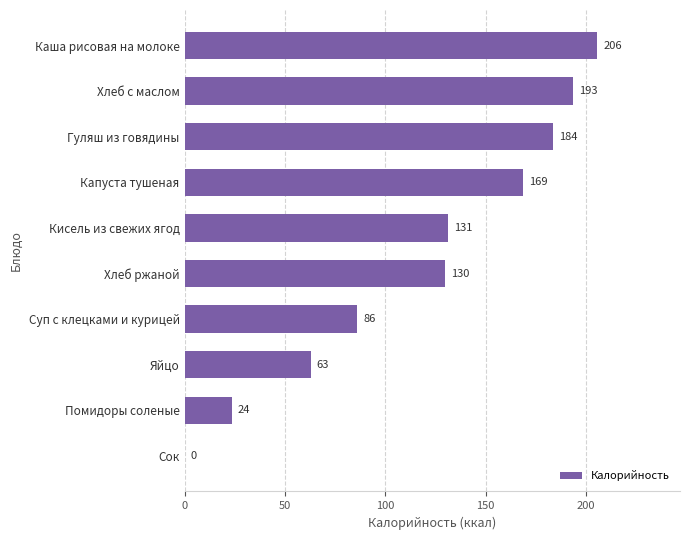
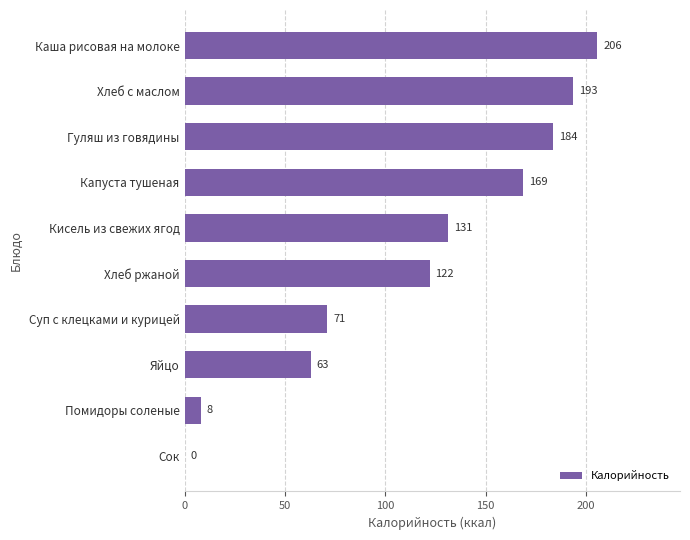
Хлеб ржаной: 130 -> 122
Суп с клецками и курицей: 86 -> 71
Помидоры соленые: 24 -> 8
